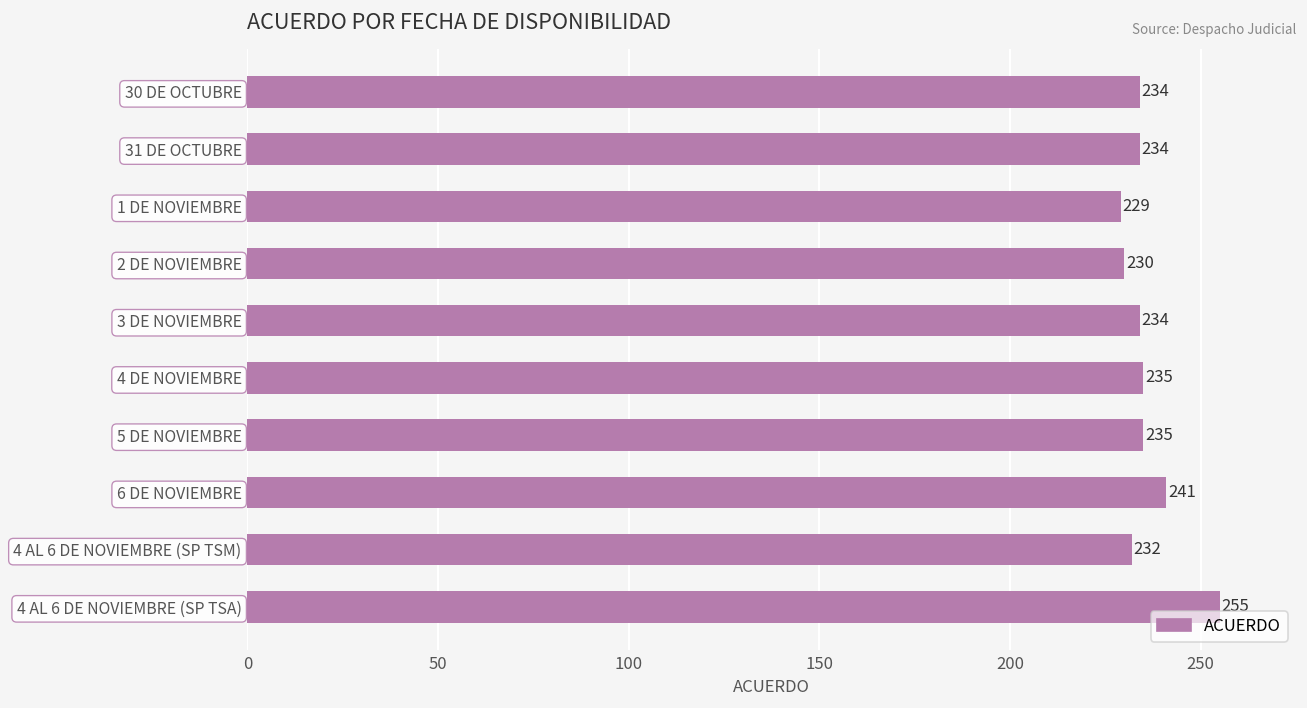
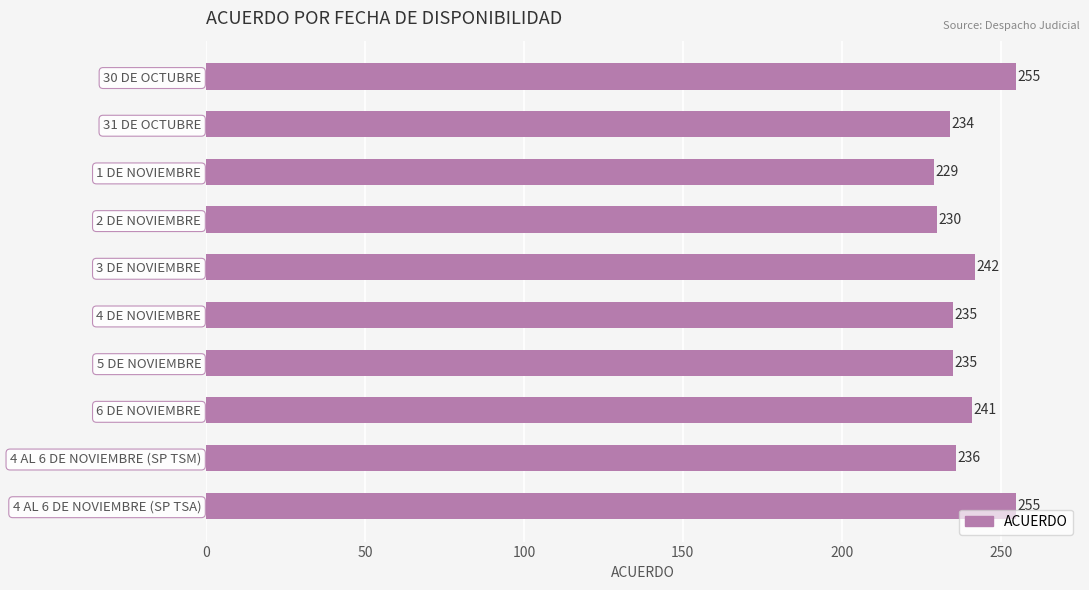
30 DE OCTUBRE: 234 -> 255
3 DE NOVIEMBRE: 234 -> 242
4 AL 6 DE NOVIEMBRE (SP TSM): 232 -> 236
